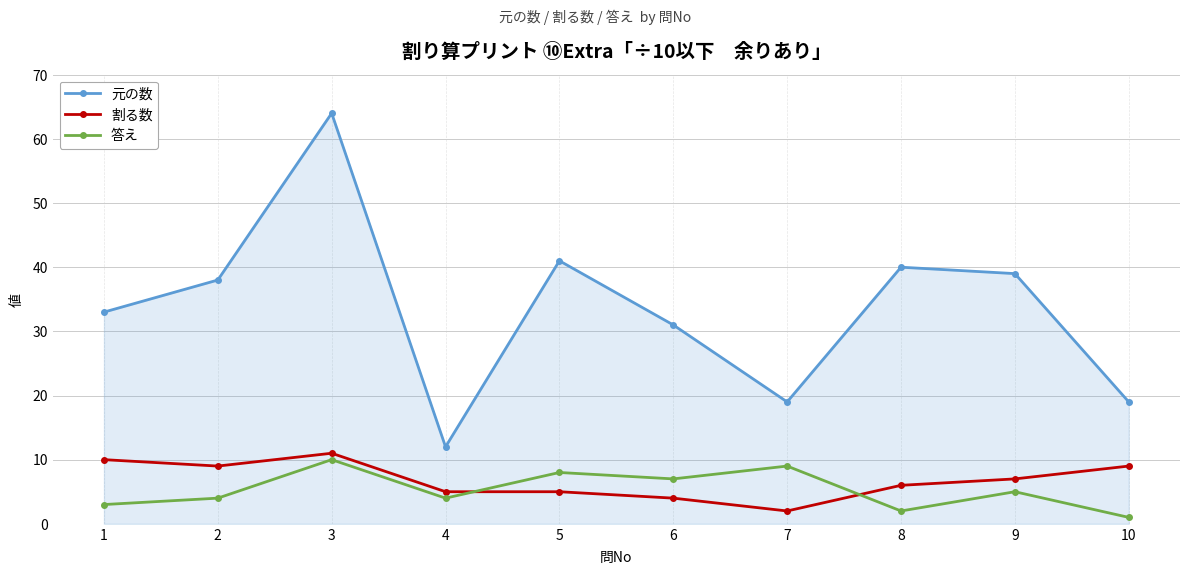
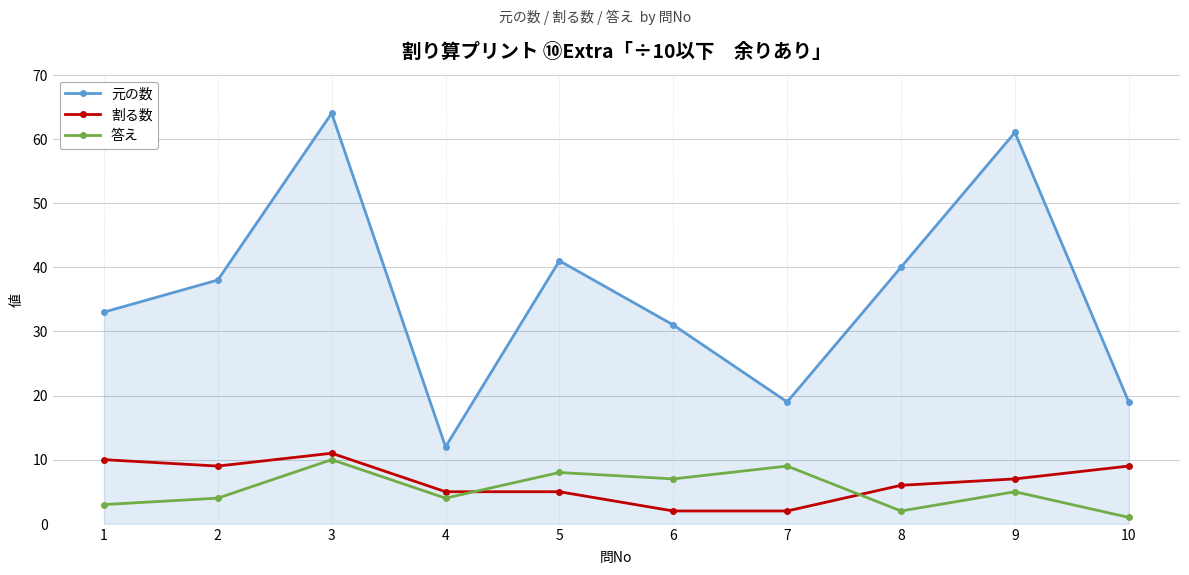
割る数, 6: 4 -> 2
元の数, 9: 39 -> 61
